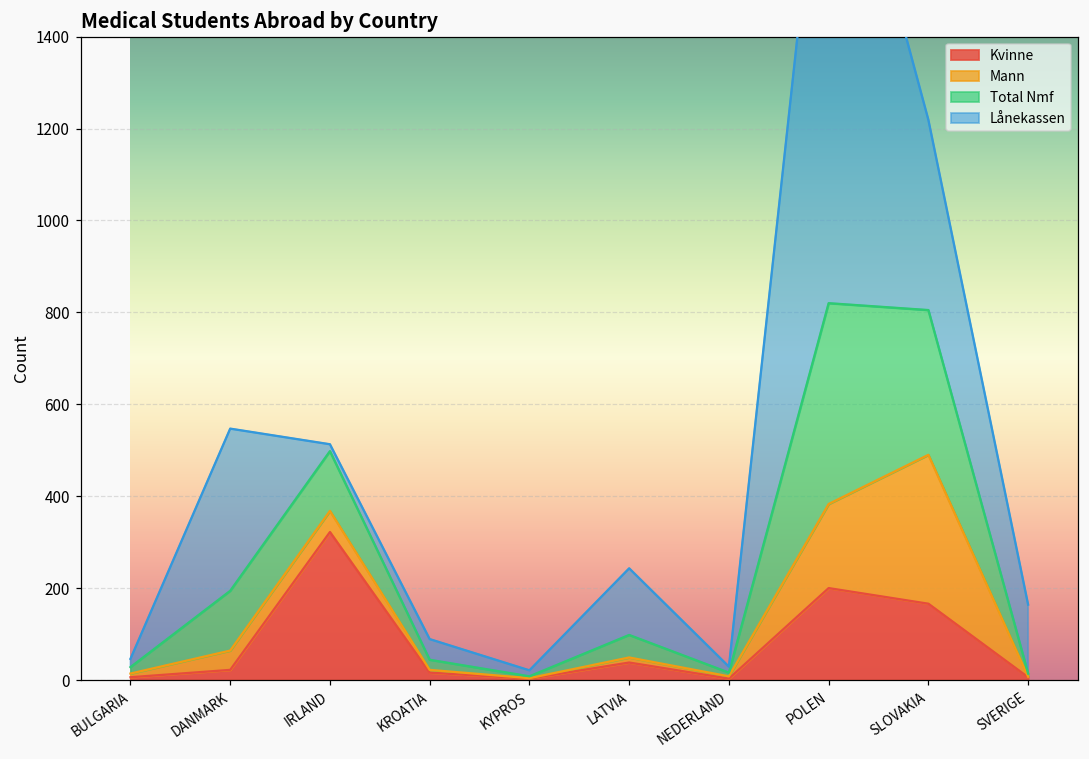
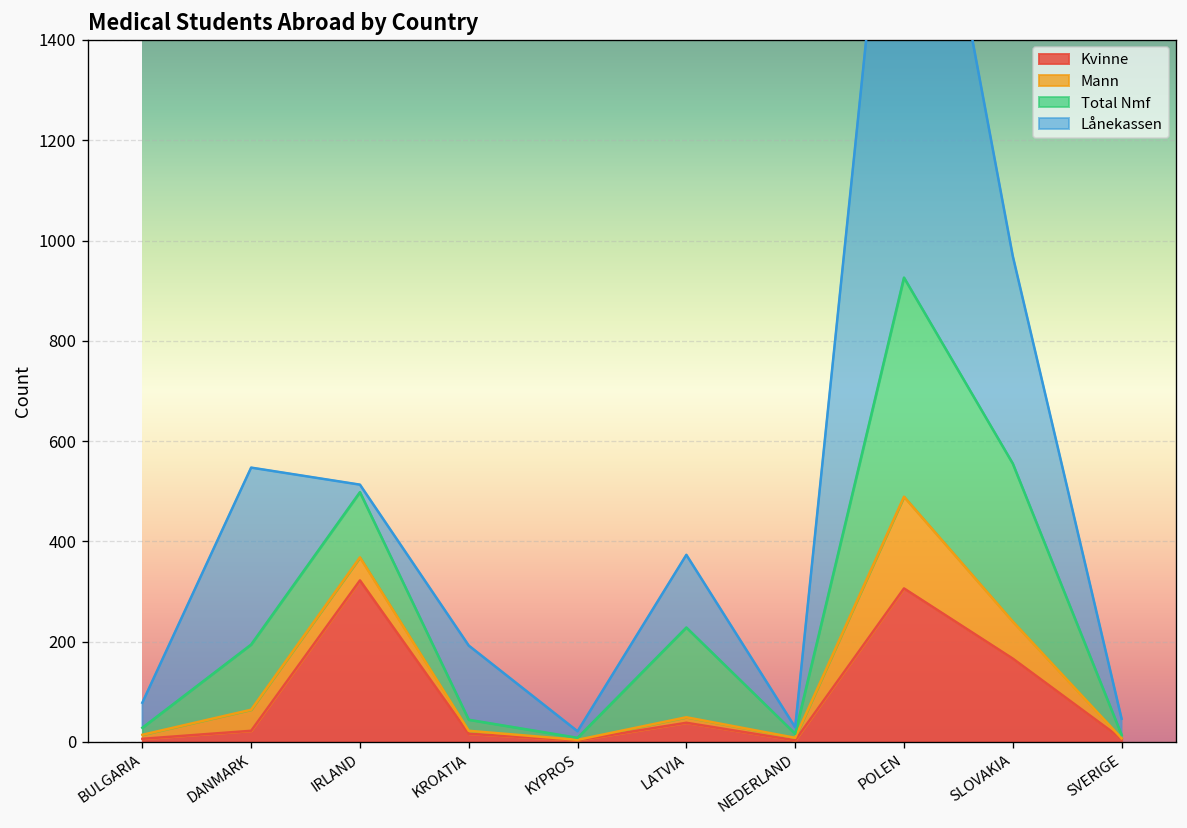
Lånekassen, BULGARIA: 20 -> 50
Lånekassen, KROATIA: 50 -> 150
Total Nmf, LATVIA: 50 -> 180
Kvinne, POLEN: 200 -> 310
Mann, SLOVAKIA: 320 -> 70
Lånekassen, SVERIGE: 150 -> 30
